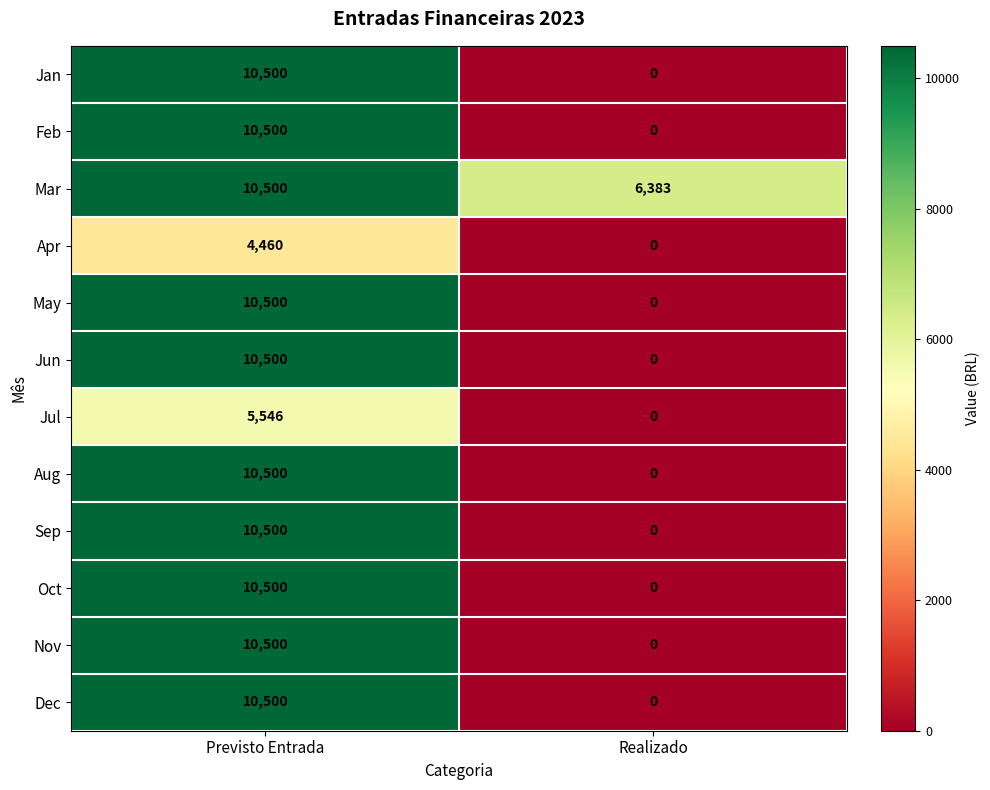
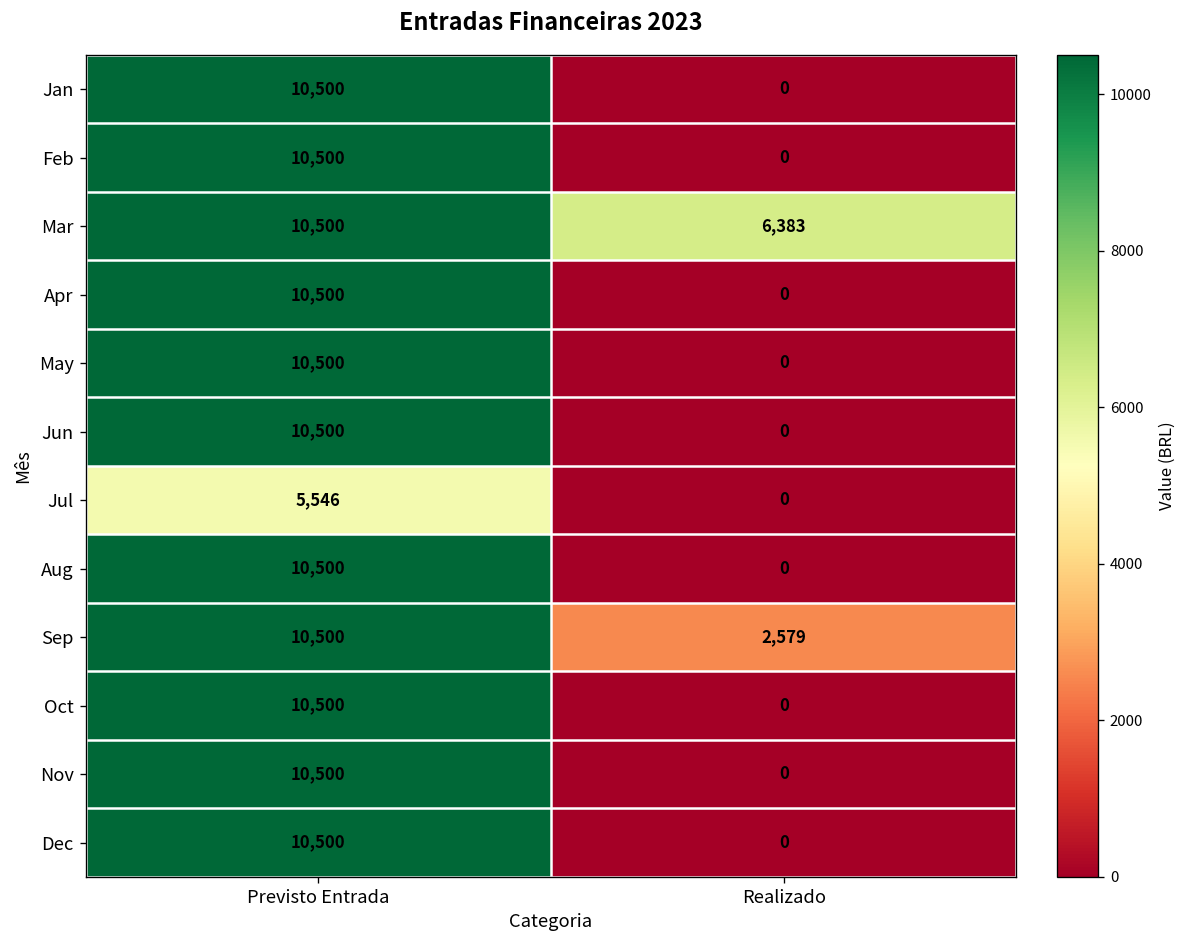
Apr, Previsto Entrada: 4,460 -> 10,500
Sep, Realizado: 0 -> 2,579
